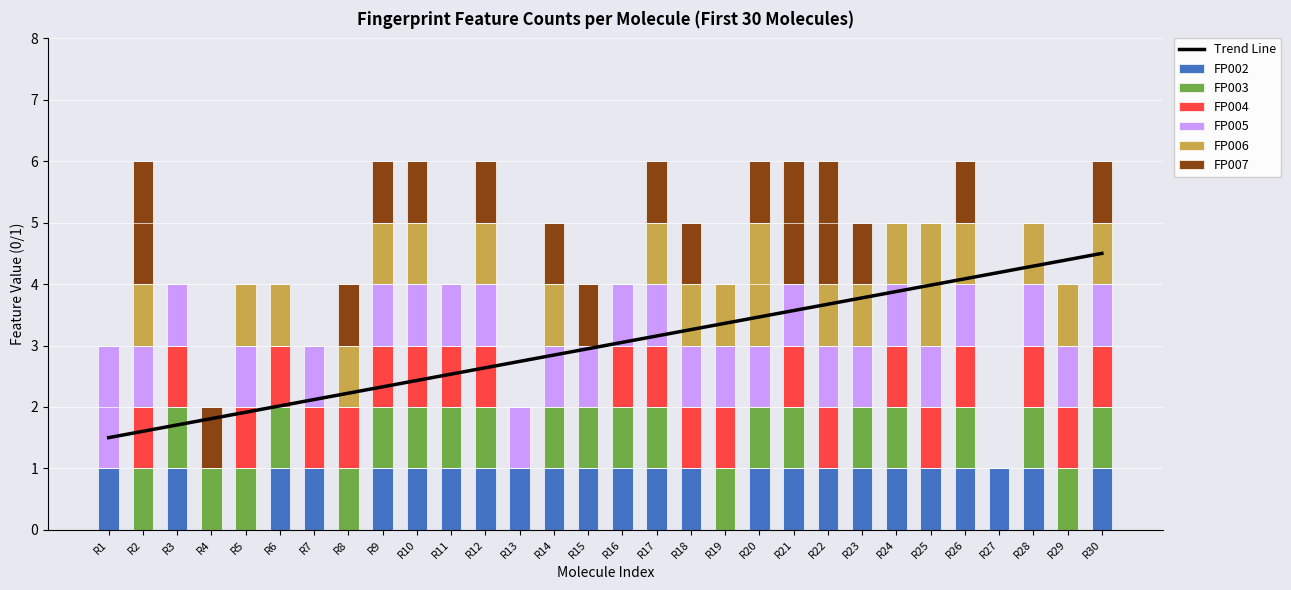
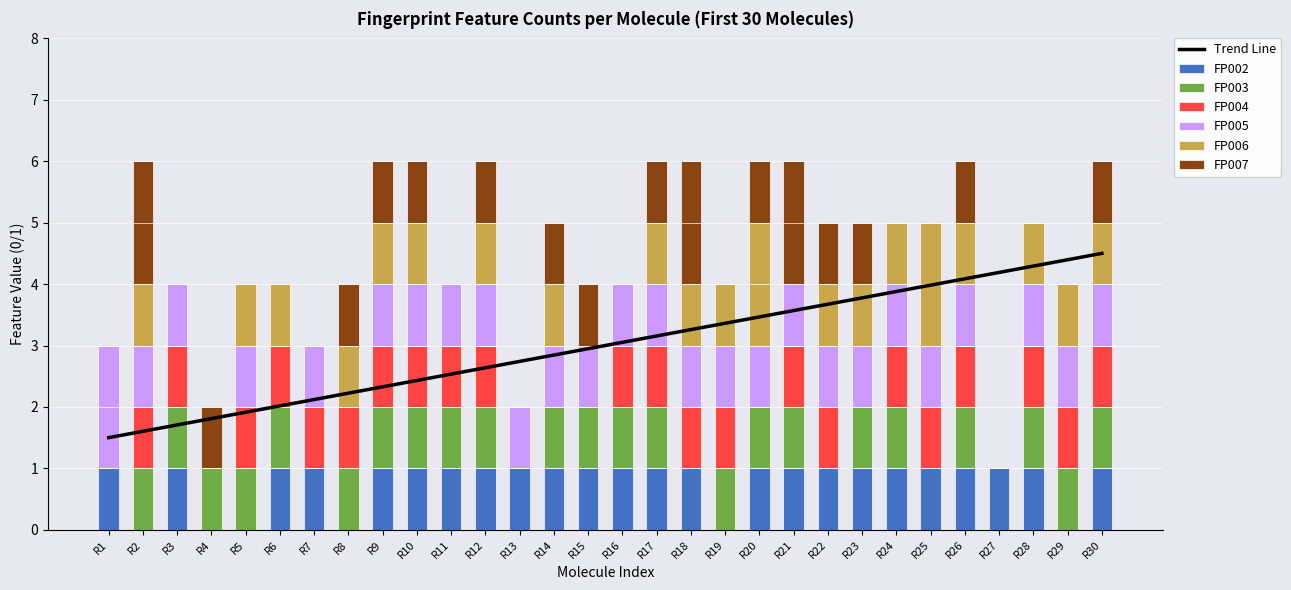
FP007, R18: 1 -> 2
FP007, R22: 2 -> 1
